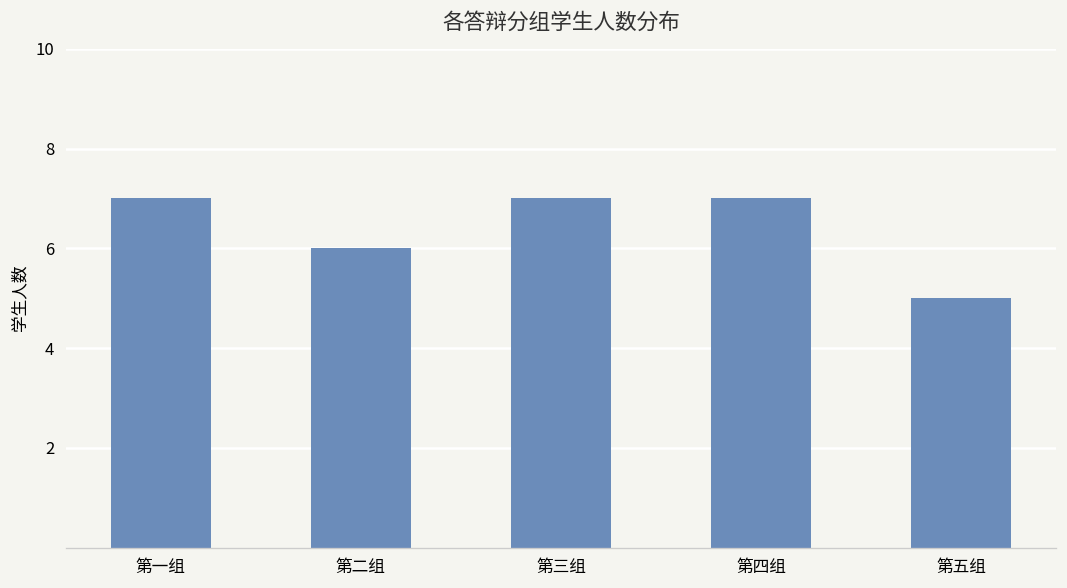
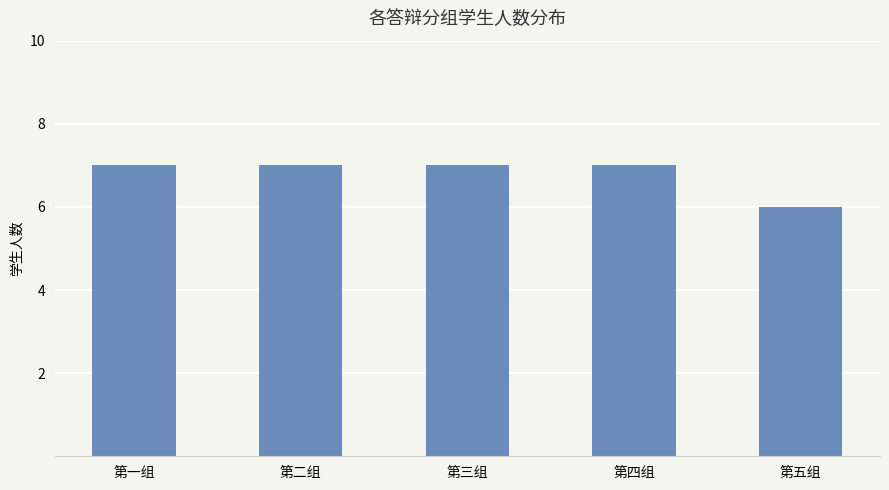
第二组: 6 -> 7
第五组: 5 -> 6
